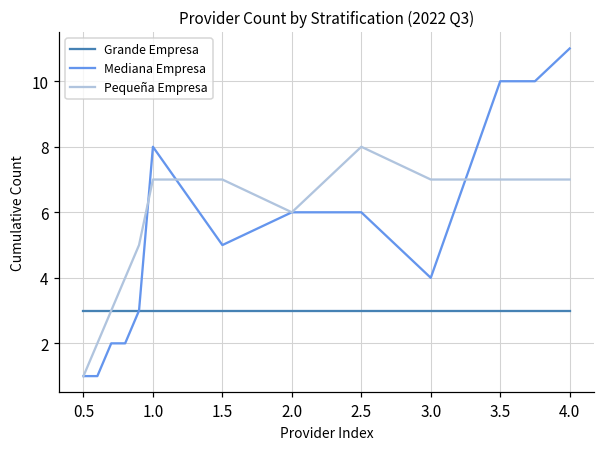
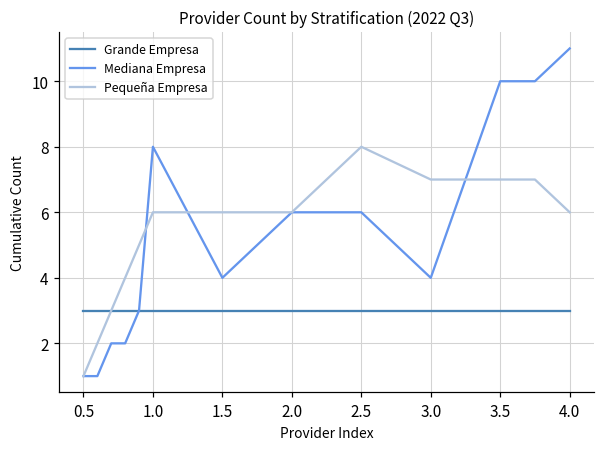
Pequeña Empresa, 1.0: 7 -> 6
Mediana Empresa, 1.5: 5 -> 4
Pequeña Empresa, 1.5: 7 -> 6
Pequeña Empresa, 4.0: 7 -> 6
